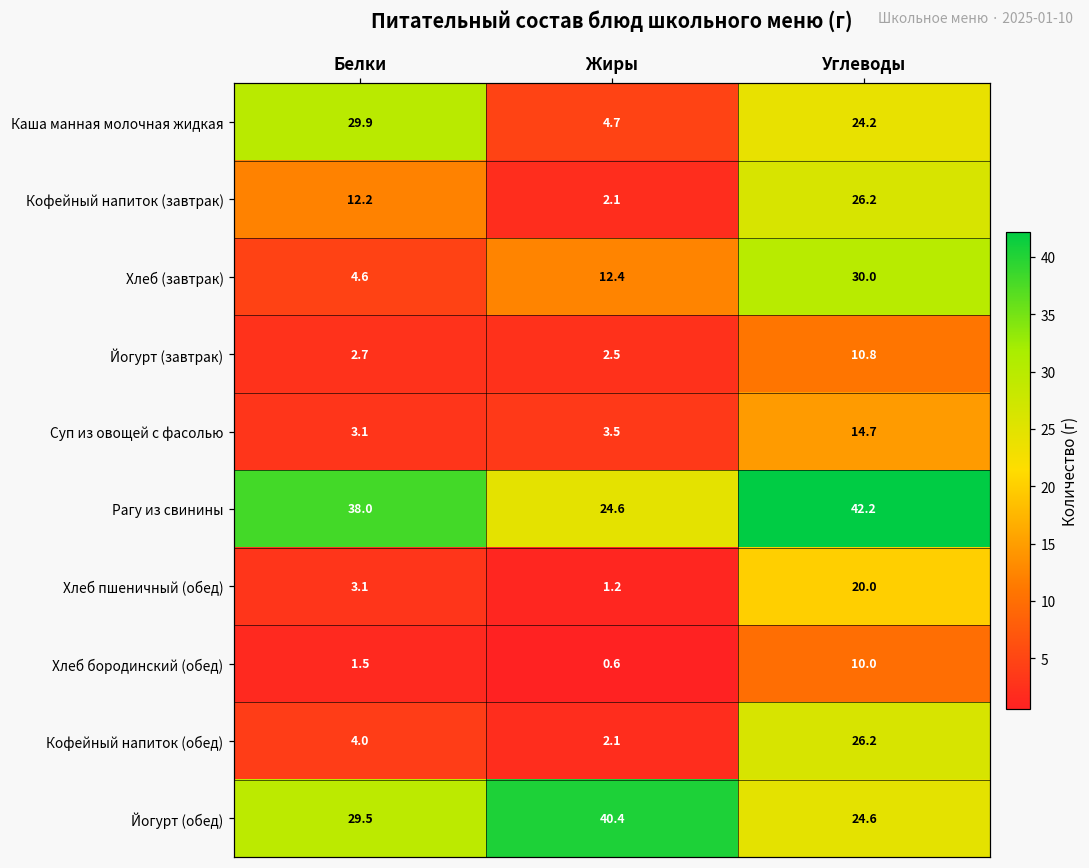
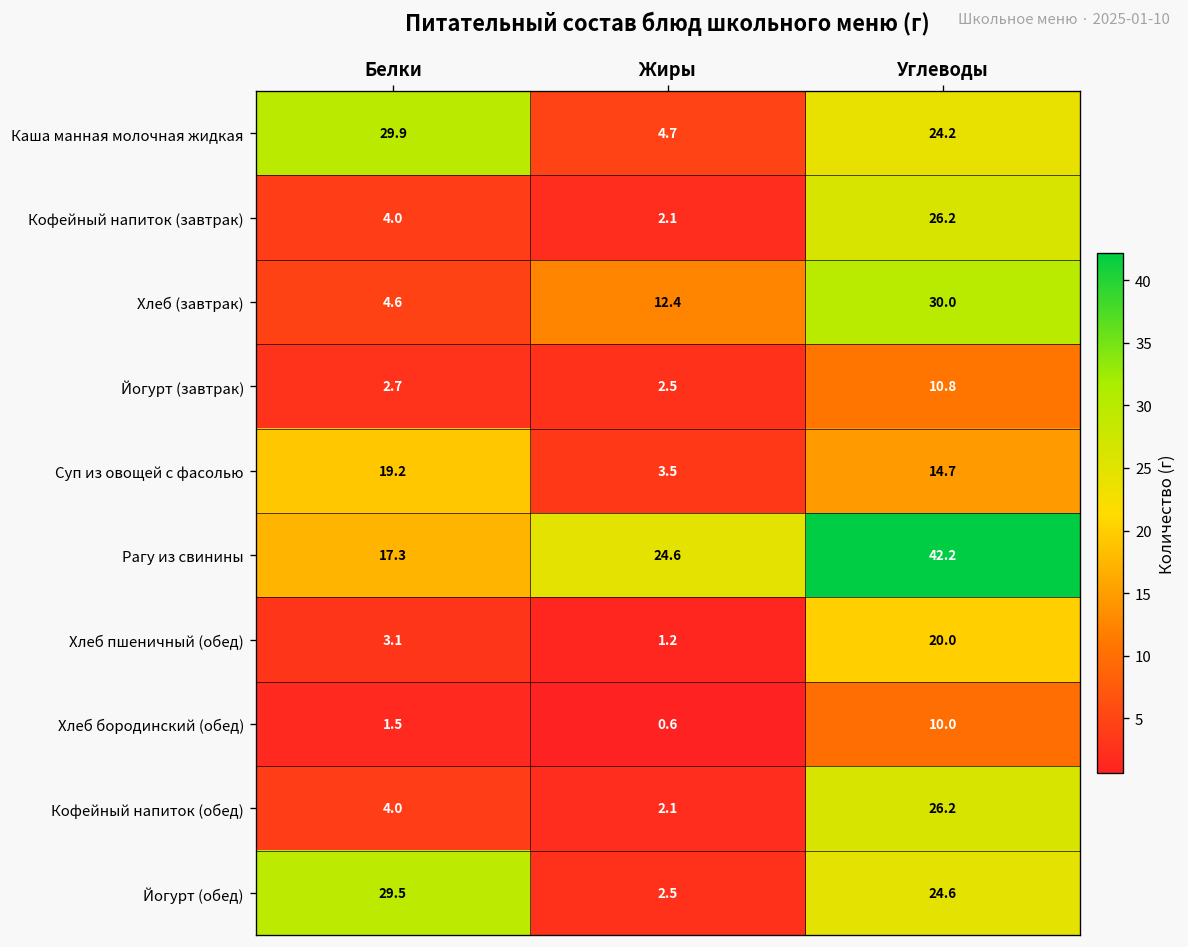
Кофейный напиток (завтрак), Белки: 12.2 -> 4.0
Суп из овощей с фасолью, Белки: 3.1 -> 19.2
Рагу из свинины, Белки: 38.0 -> 17.3
Йогурт (обед), Жиры: 40.4 -> 2.5
